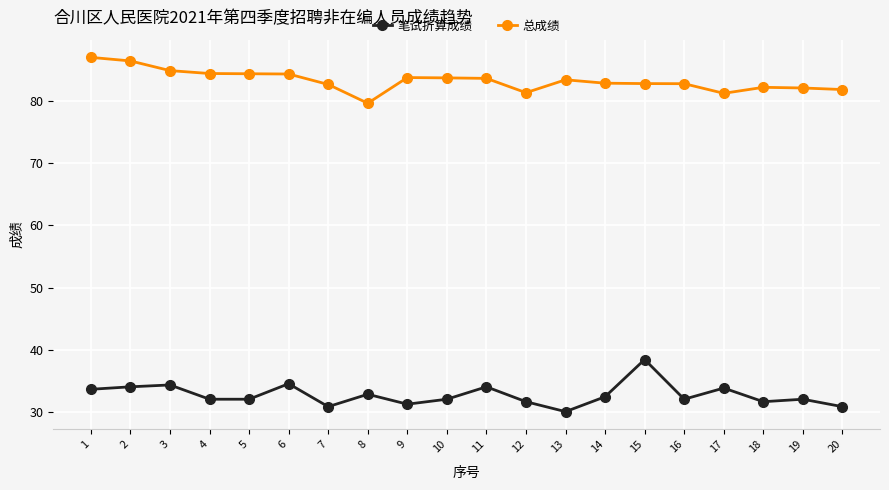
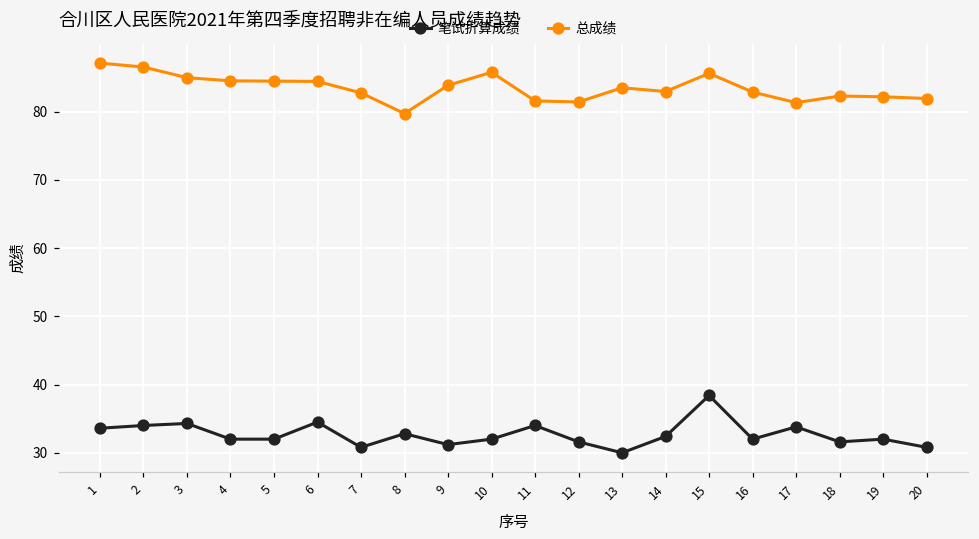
总成绩, 10: 84 -> 86
总成绩, 11: 84 -> 82
总成绩, 15: 83 -> 86
